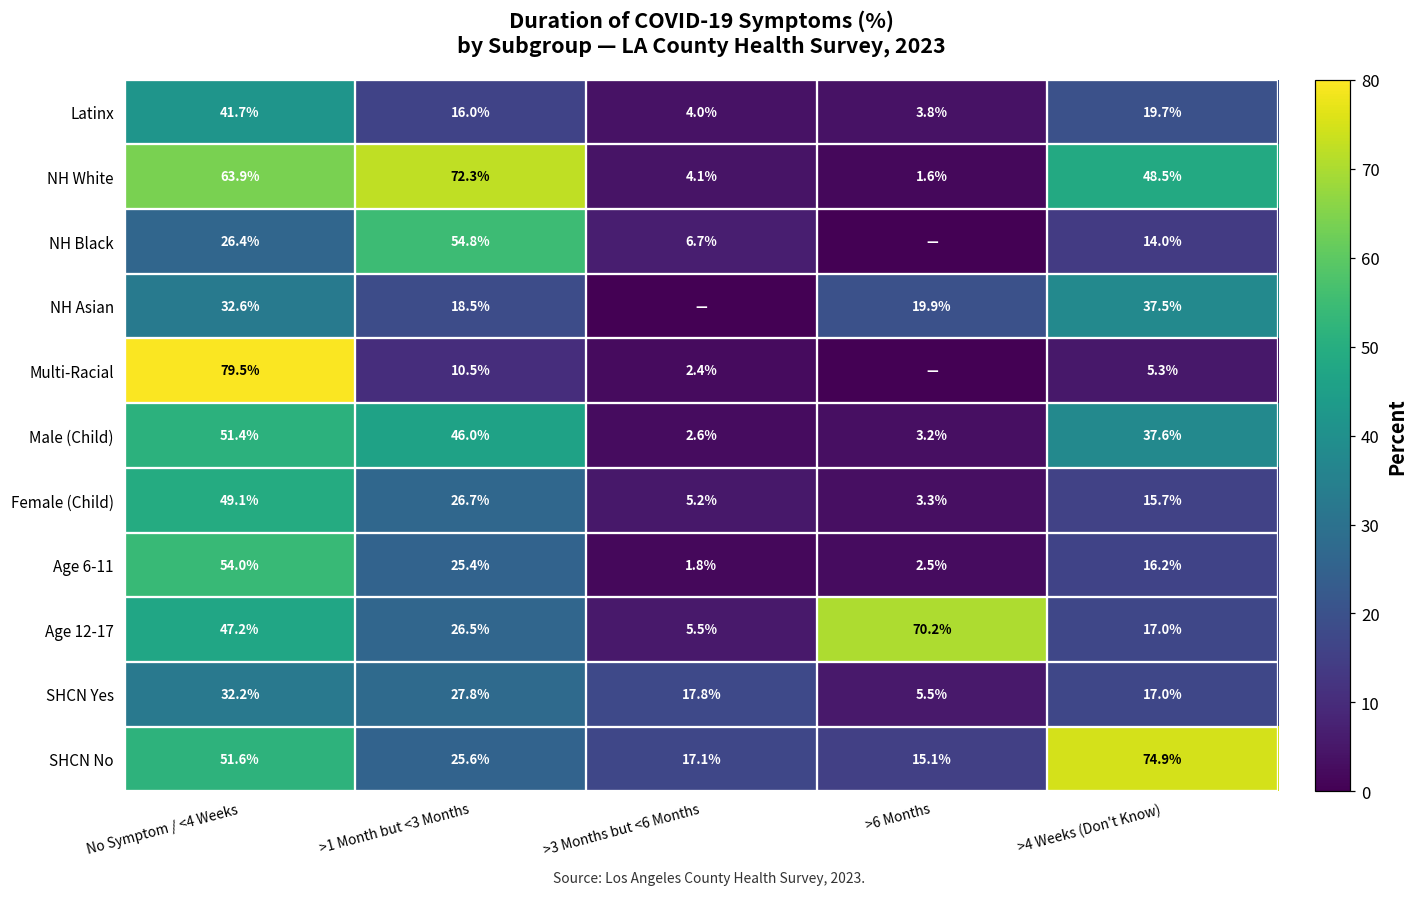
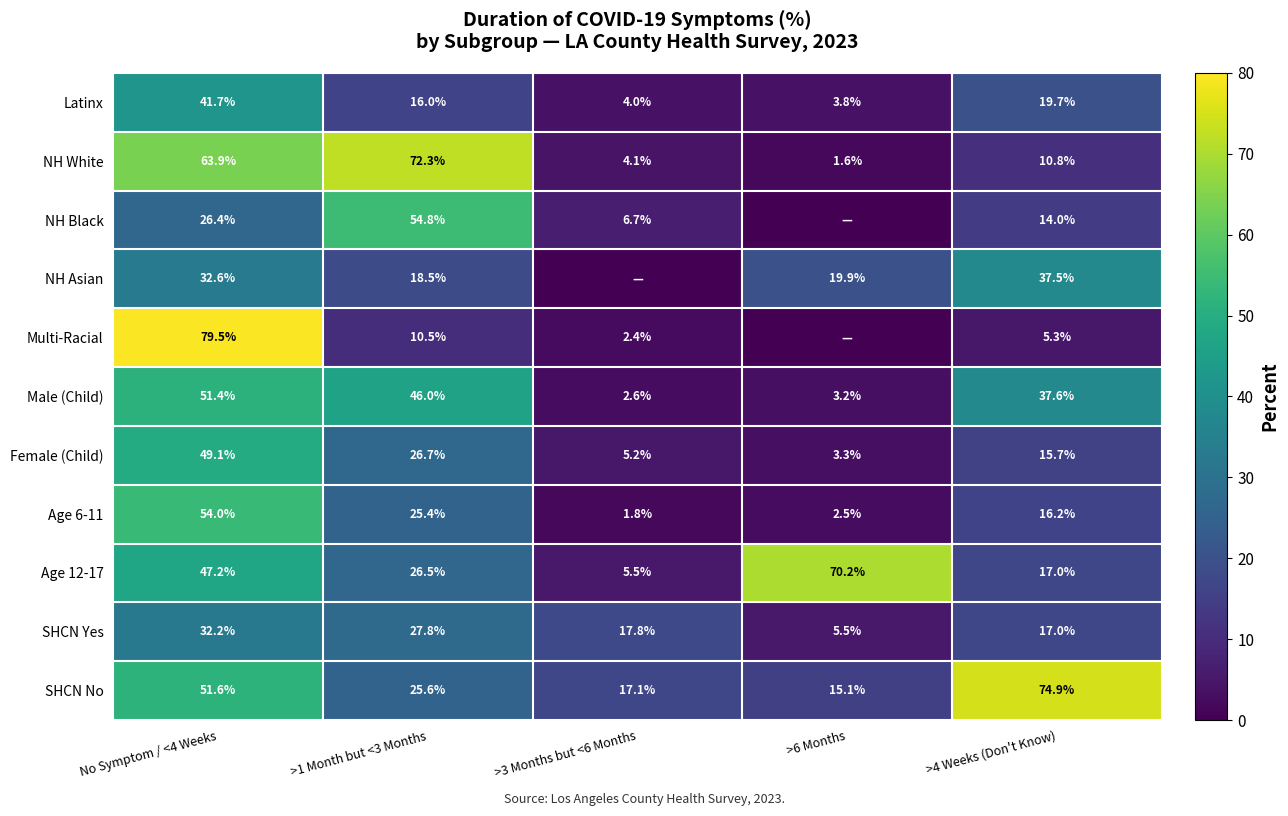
NH White, >4 Weeks (Don't Know): 48.5% -> 10.8%
